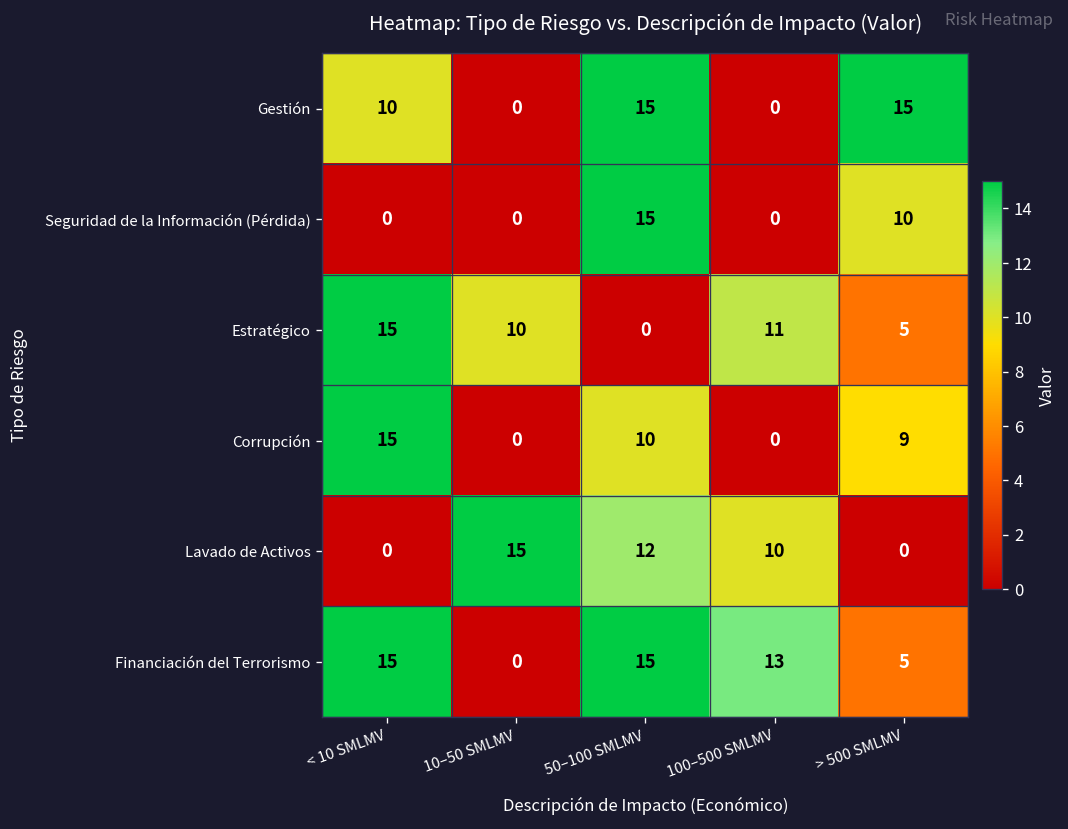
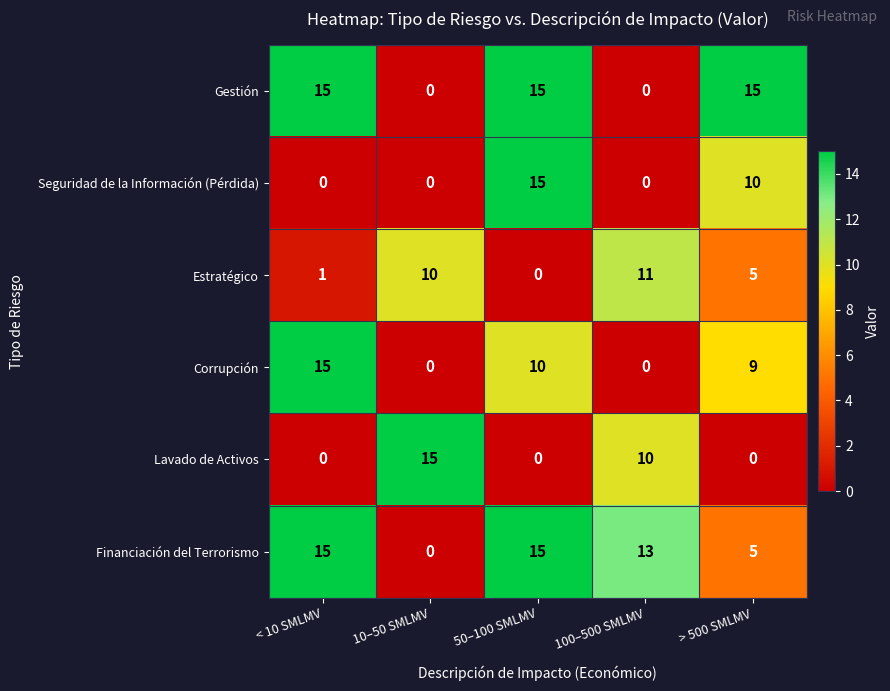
Gestión, < 10 SMLMV: 10 -> 15
Estratégico, < 10 SMLMV: 15 -> 1
Lavado de Activos, 50–100 SMLMV: 12 -> 0
